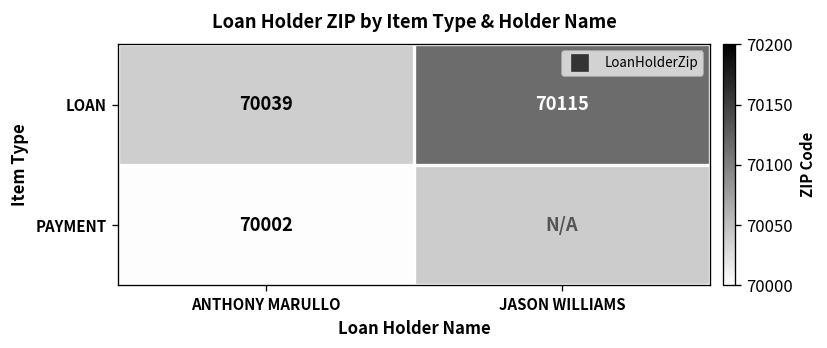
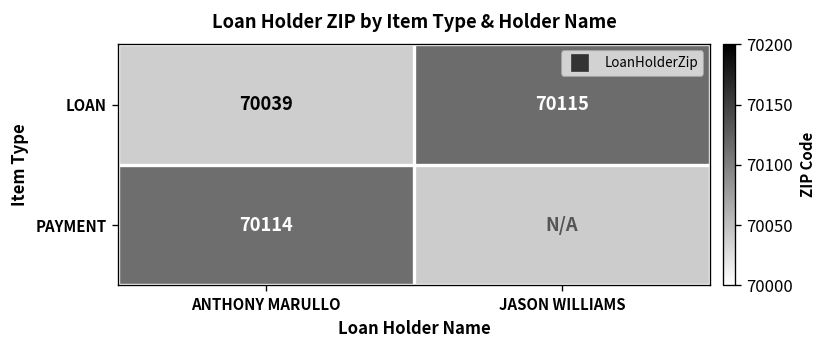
PAYMENT, ANTHONY MARULLO: 70002 -> 70114
